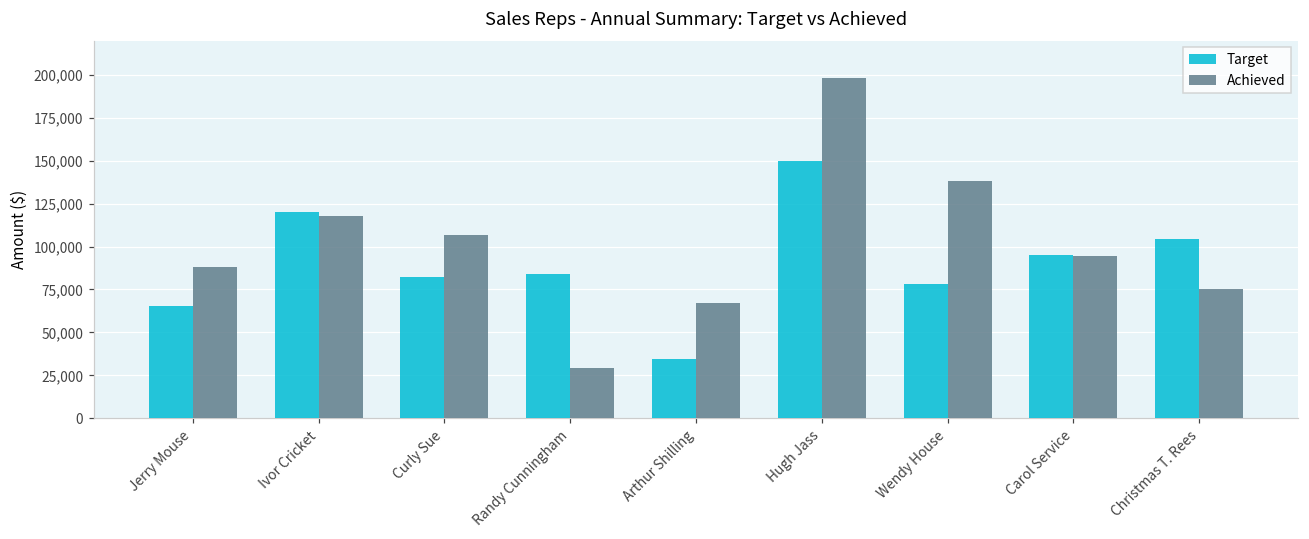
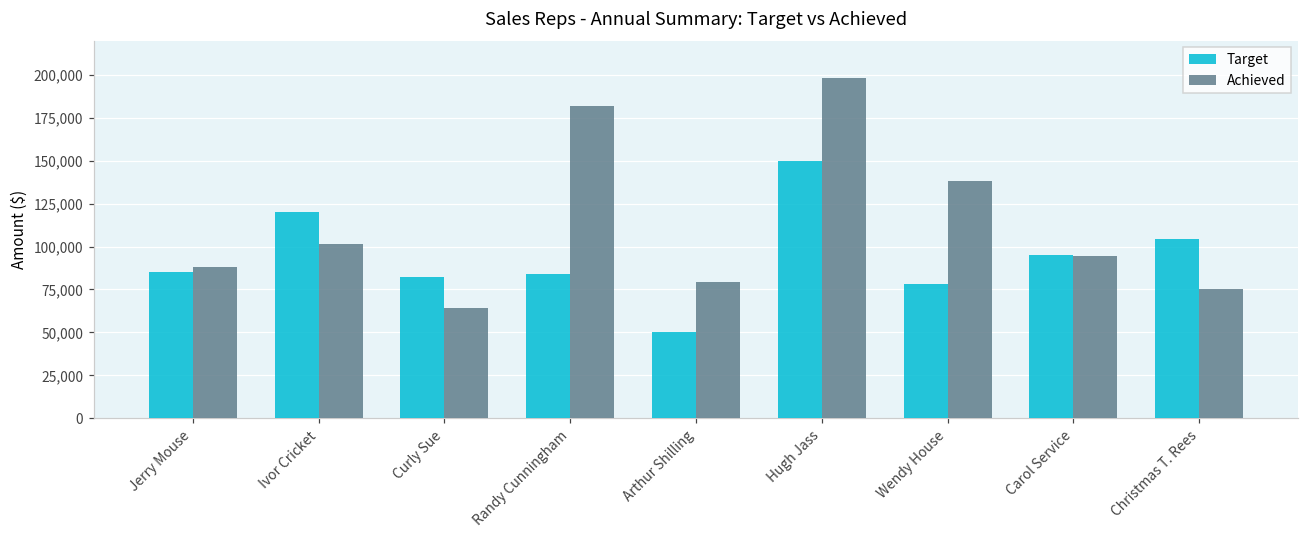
Target, Jerry Mouse: 65,000 -> 85,000
Achieved, Ivor Cricket: 118,000 -> 101,000
Achieved, Curly Sue: 107,000 -> 64,000
Achieved, Randy Cunningham: 29,000 -> 182,000
Target, Arthur Shilling: 35,000 -> 50,000
Achieved, Arthur Shilling: 67,000 -> 80,000
